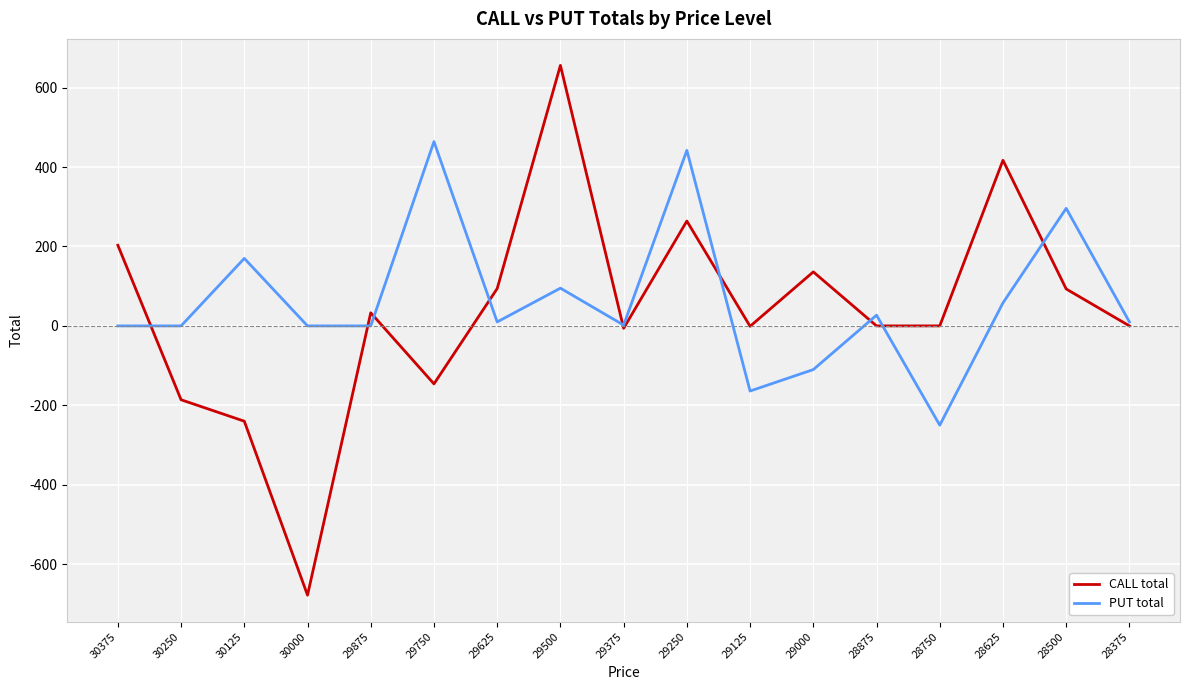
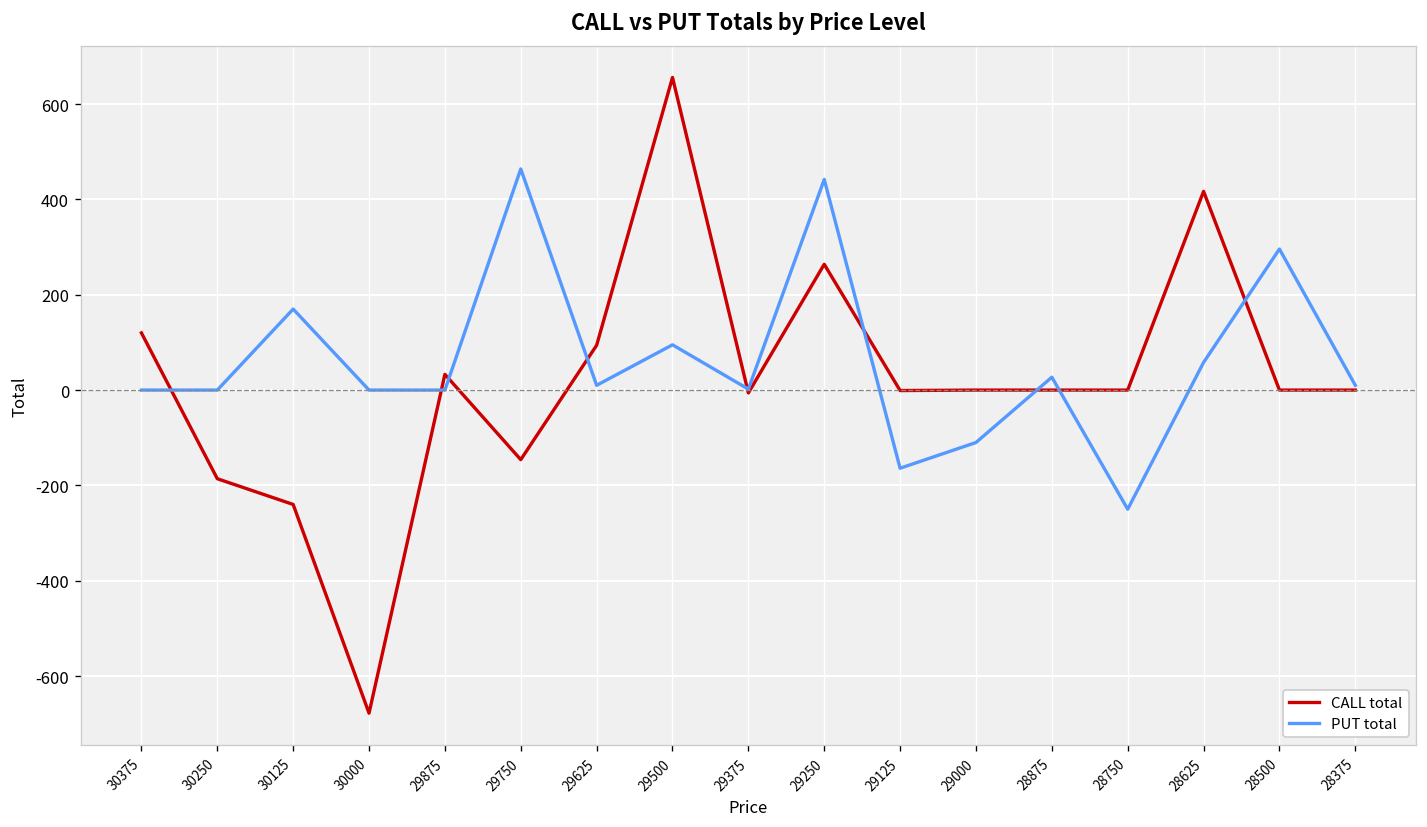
CALL total, 30375: 200 -> 120
CALL total, 29000: 140 -> 0
CALL total, 28500: 90 -> 0
